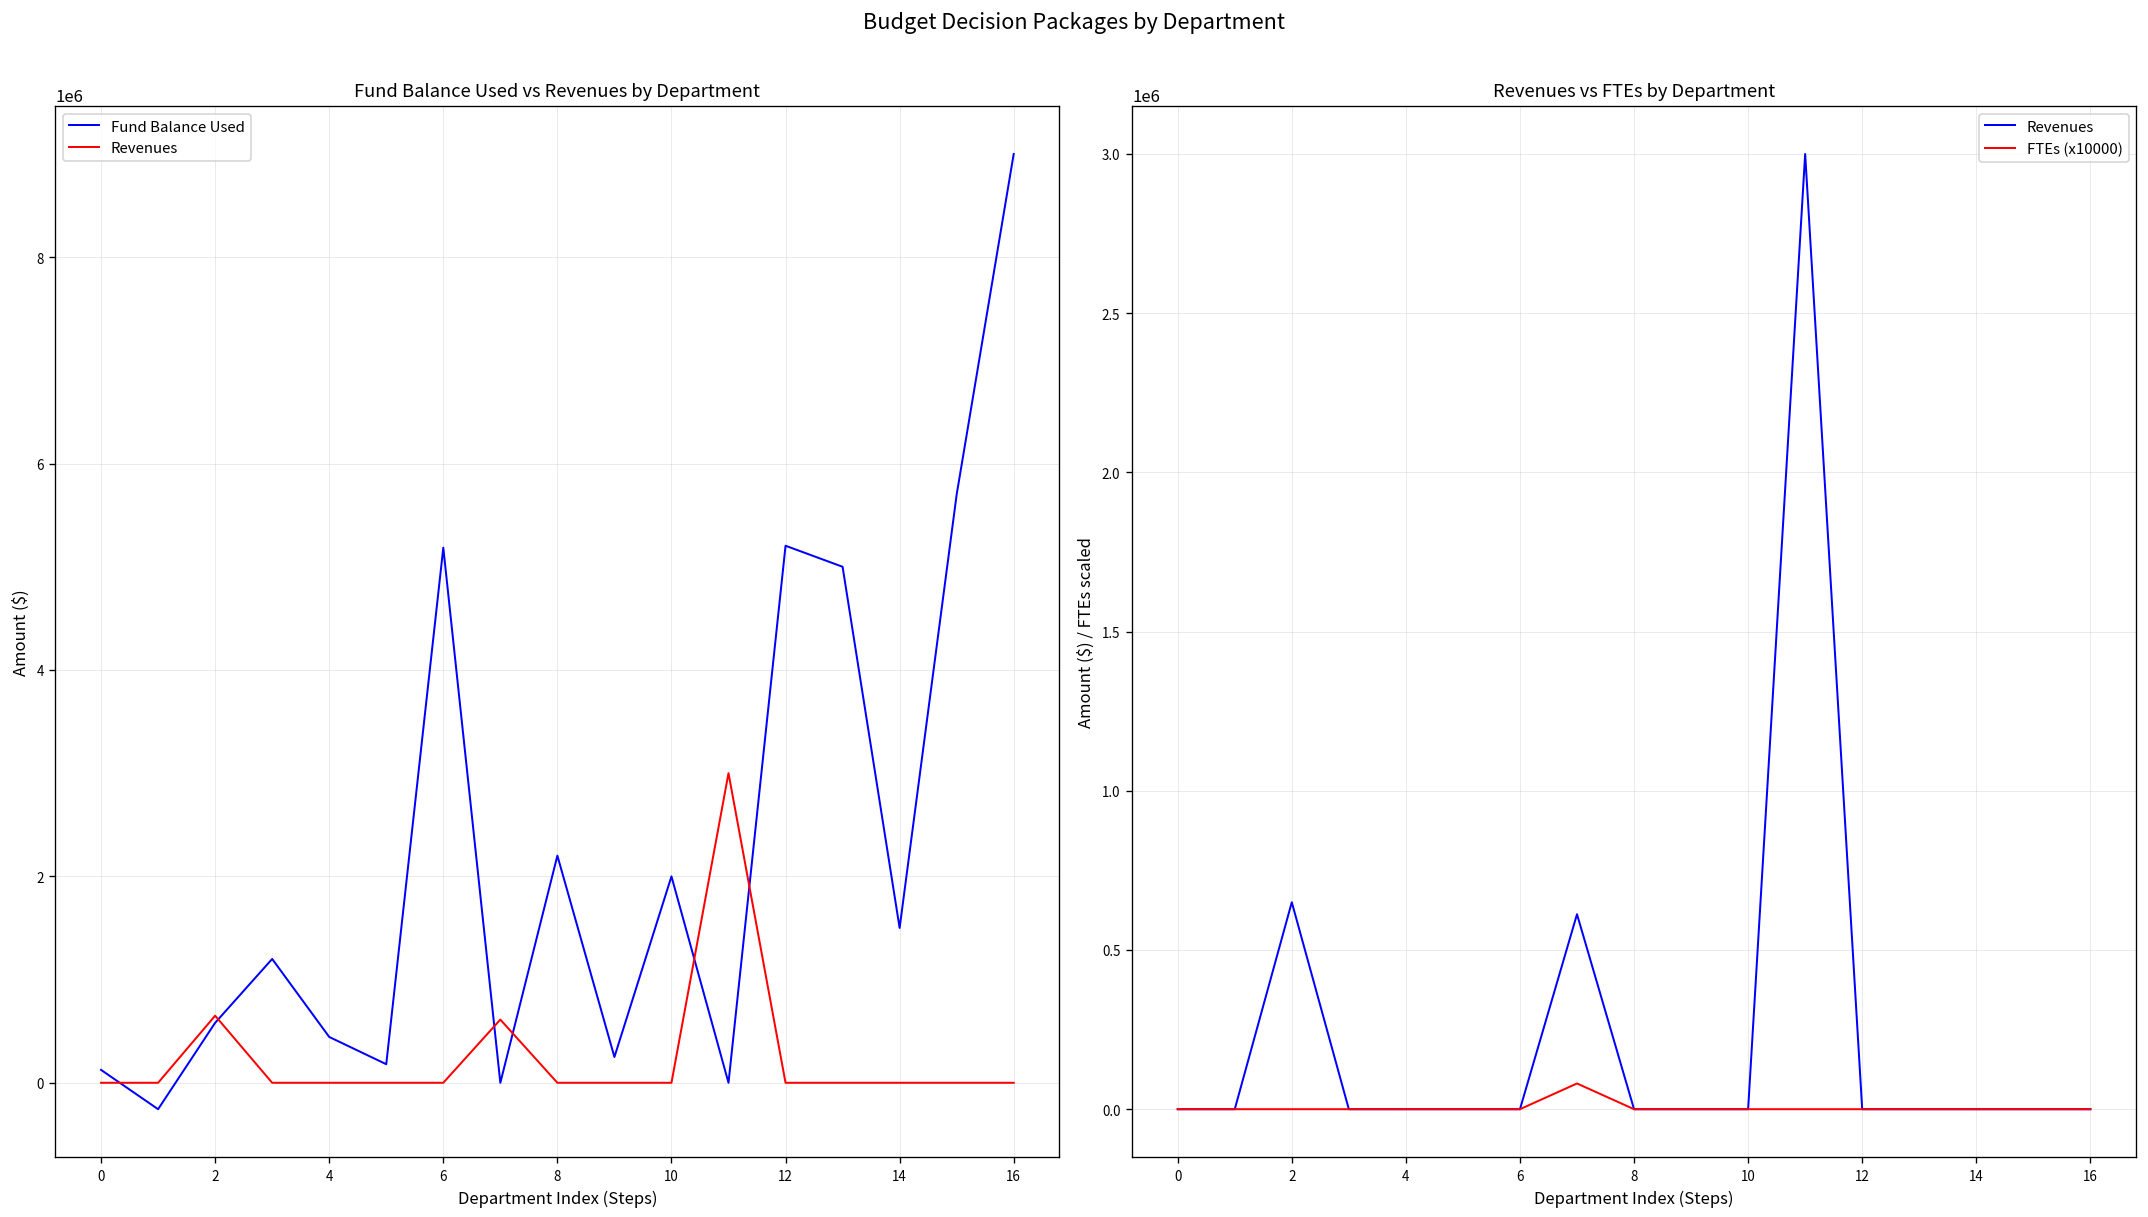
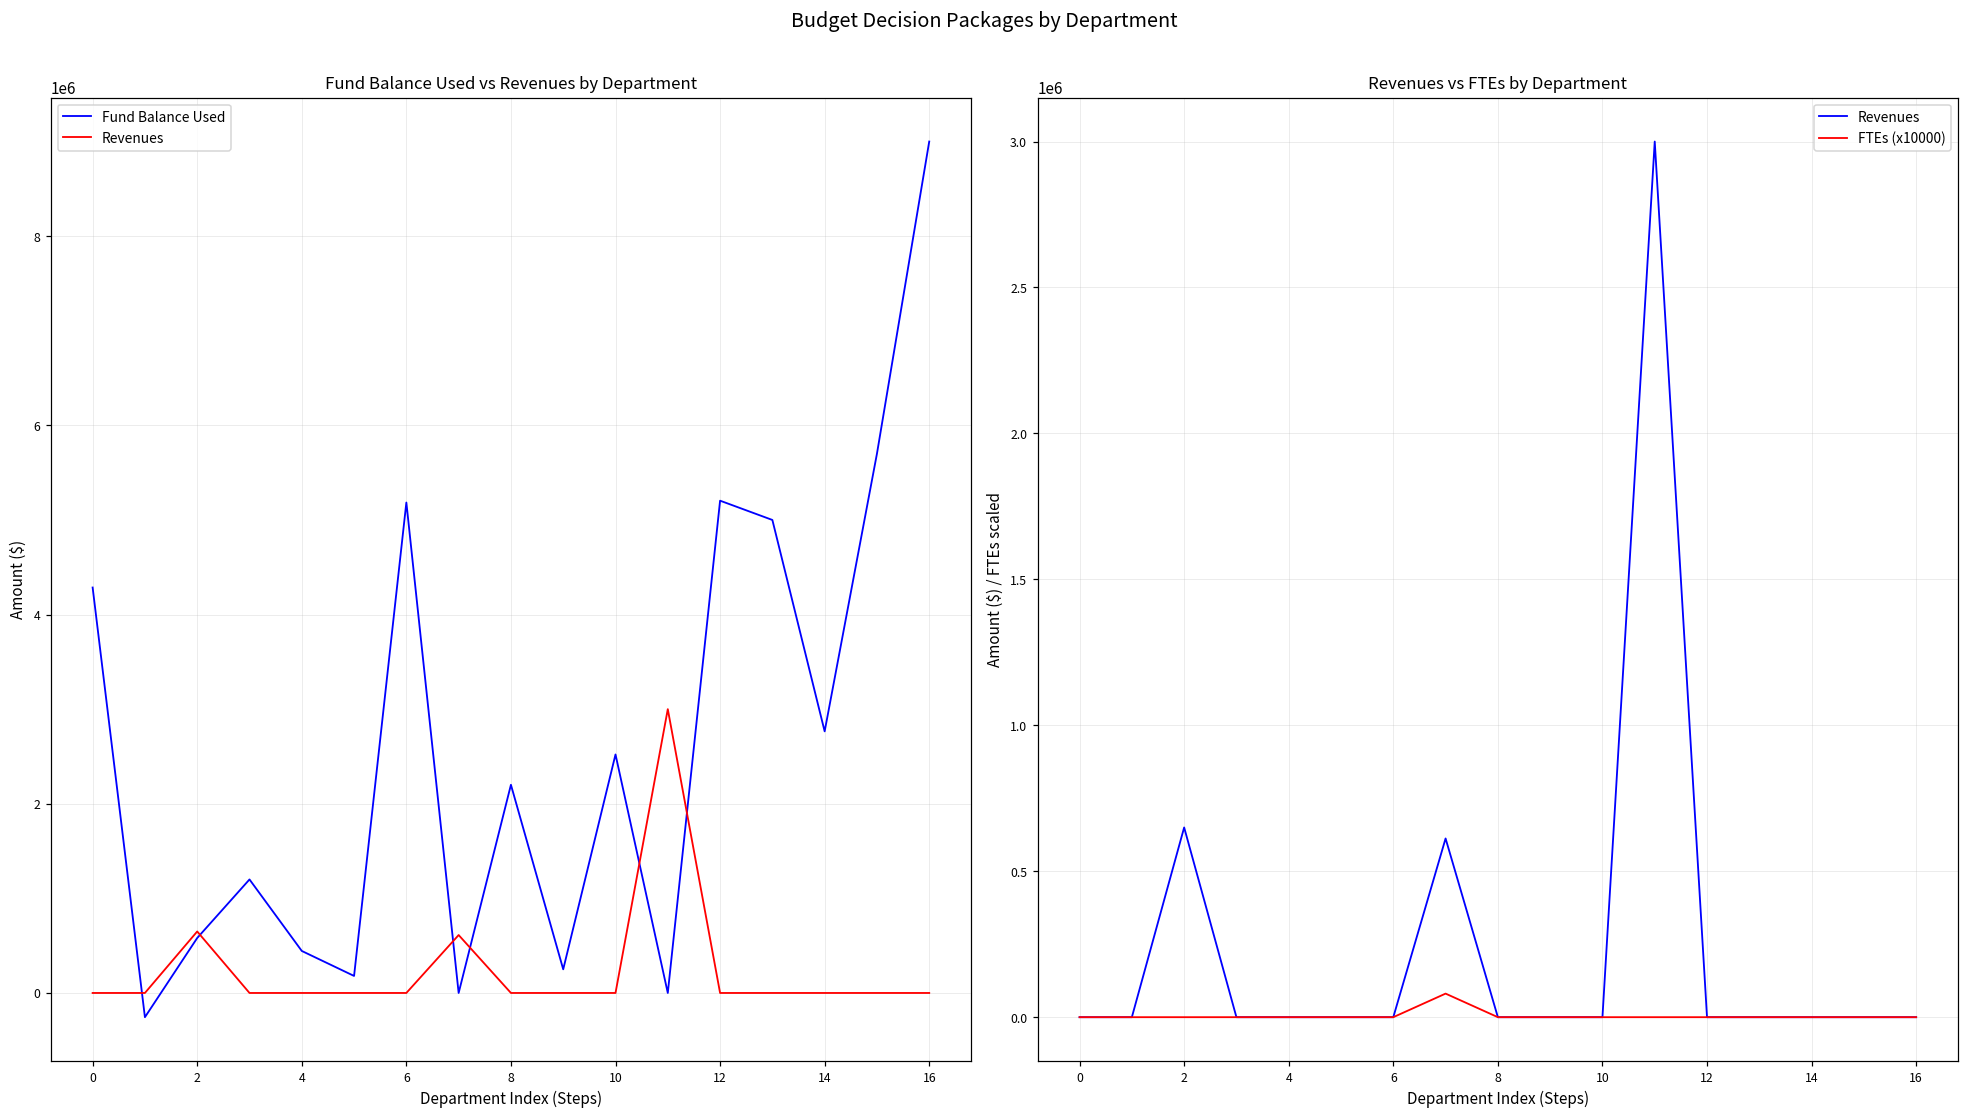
Fund Balance Used vs Revenues by Department, Fund Balance Used, 0: 100000 -> 4300000
Fund Balance Used vs Revenues by Department, Fund Balance Used, 10: 2000000 -> 2500000
Fund Balance Used vs Revenues by Department, Fund Balance Used, 14: 1500000 -> 2800000
